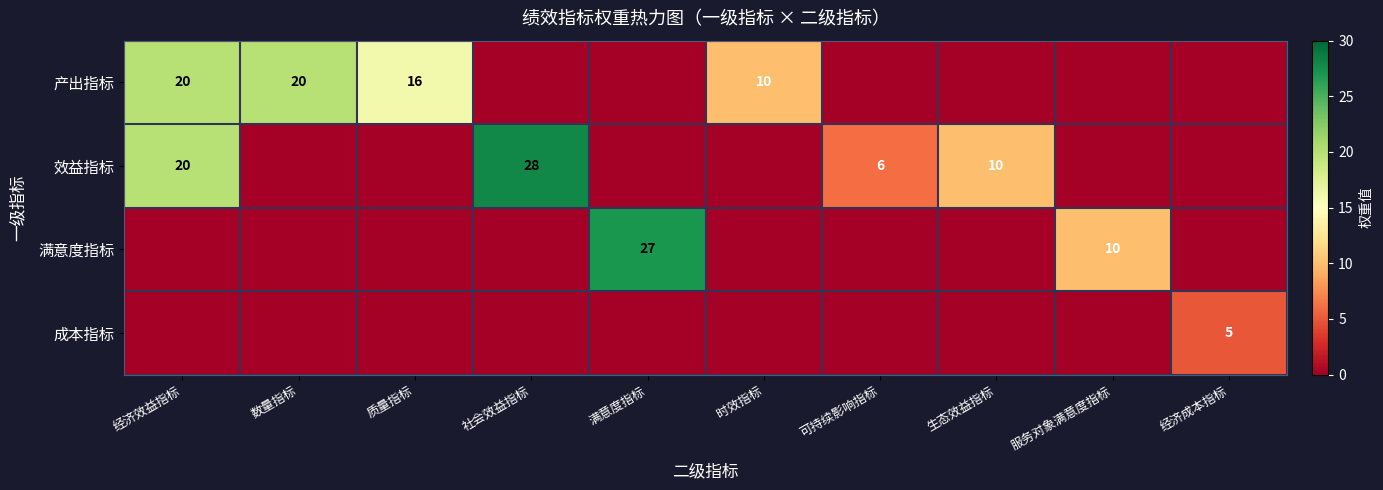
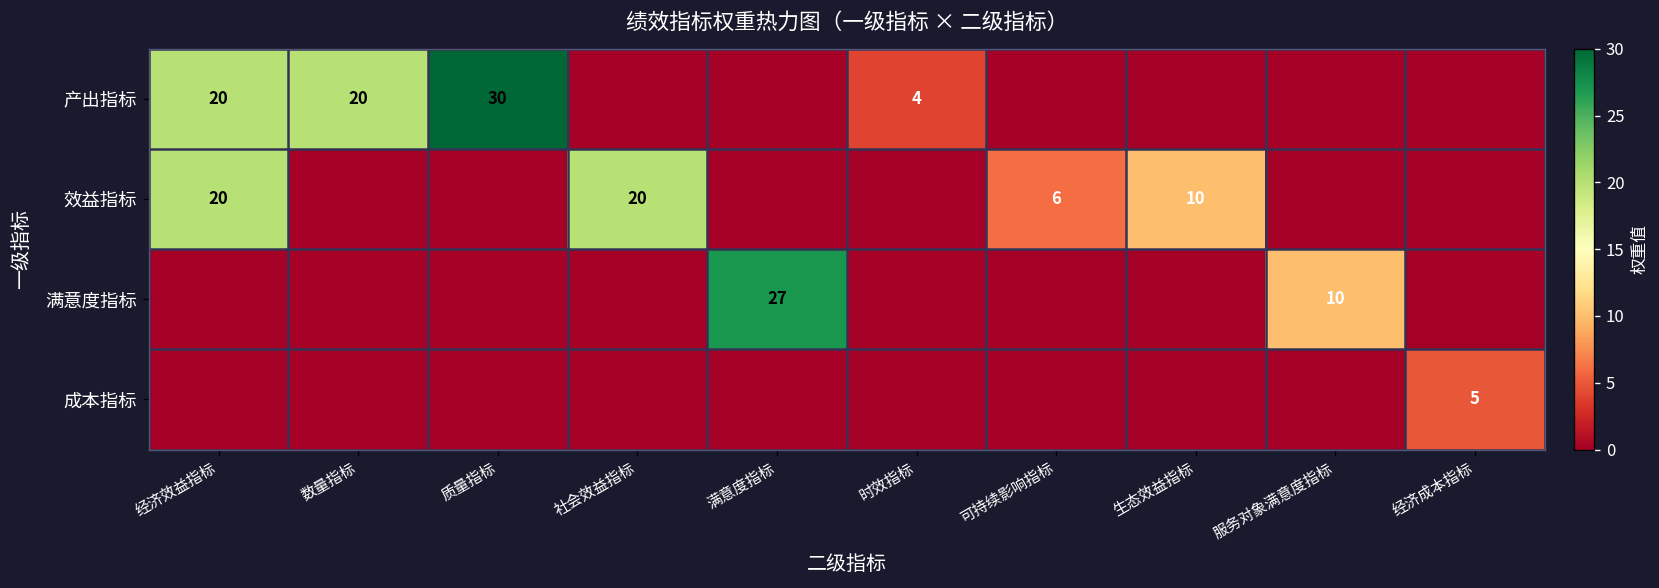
产出指标, 质量指标: 16 -> 30
产出指标, 时效指标: 10 -> 4
效益指标, 社会效益指标: 28 -> 20
